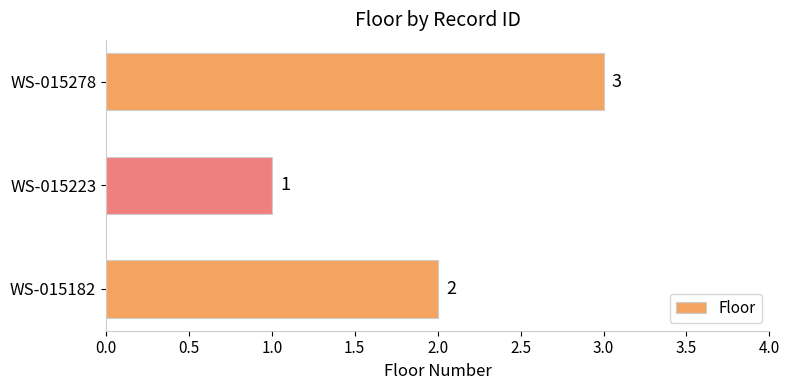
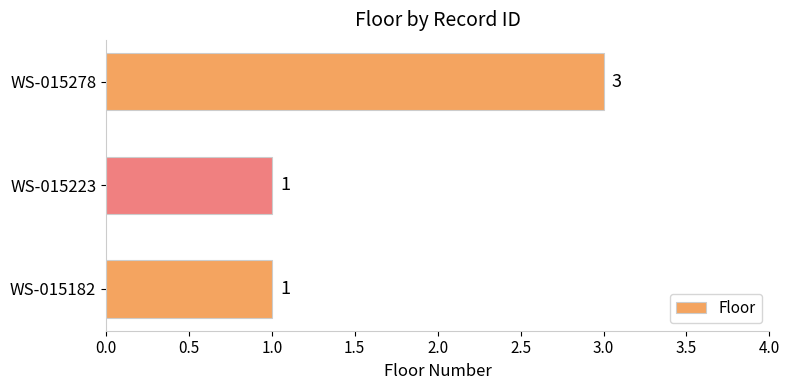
WS-015182: 2 -> 1
